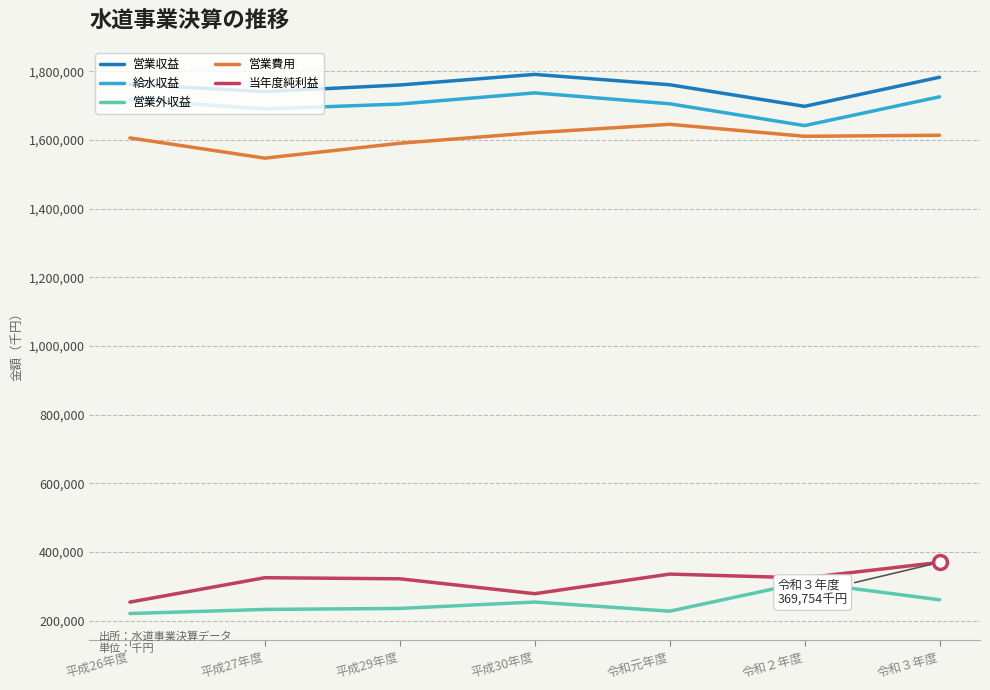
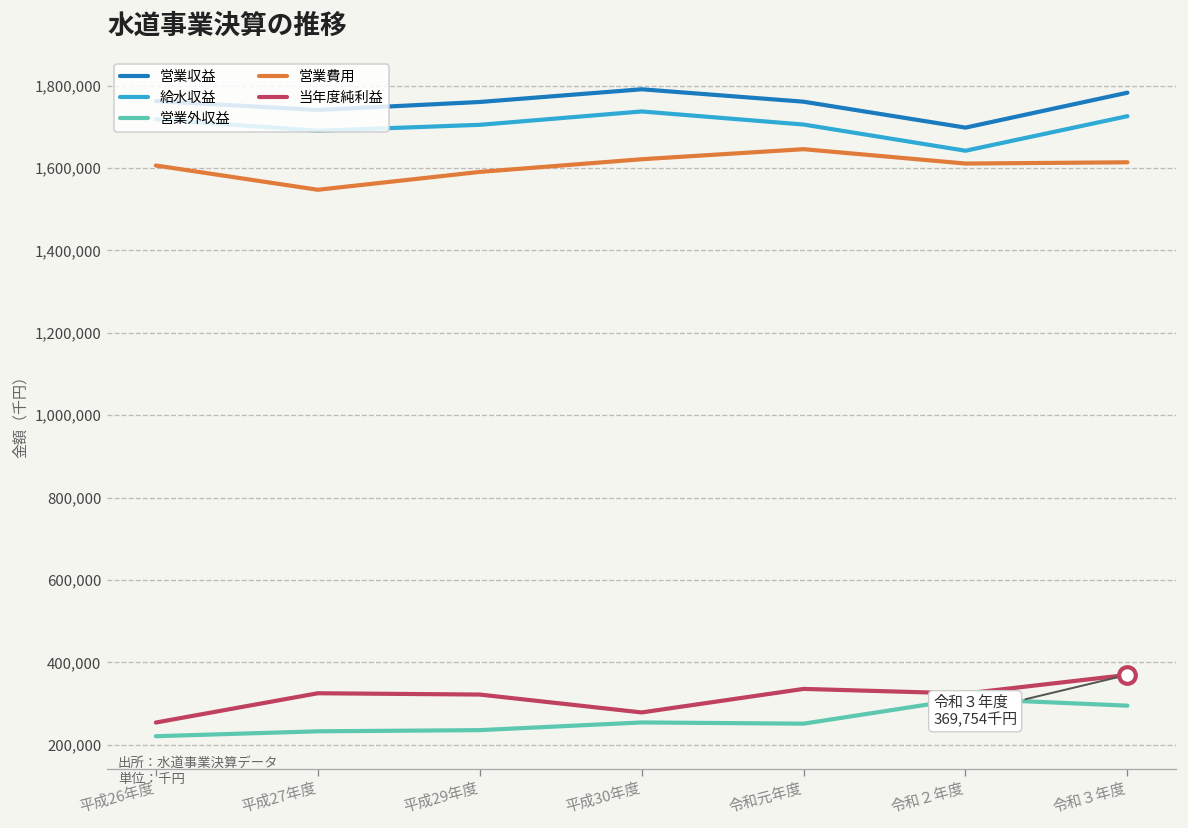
営業外収益, 令和元年度: 230,000 -> 250,000
営業外収益, 令和３年度: 260,000 -> 300,000
